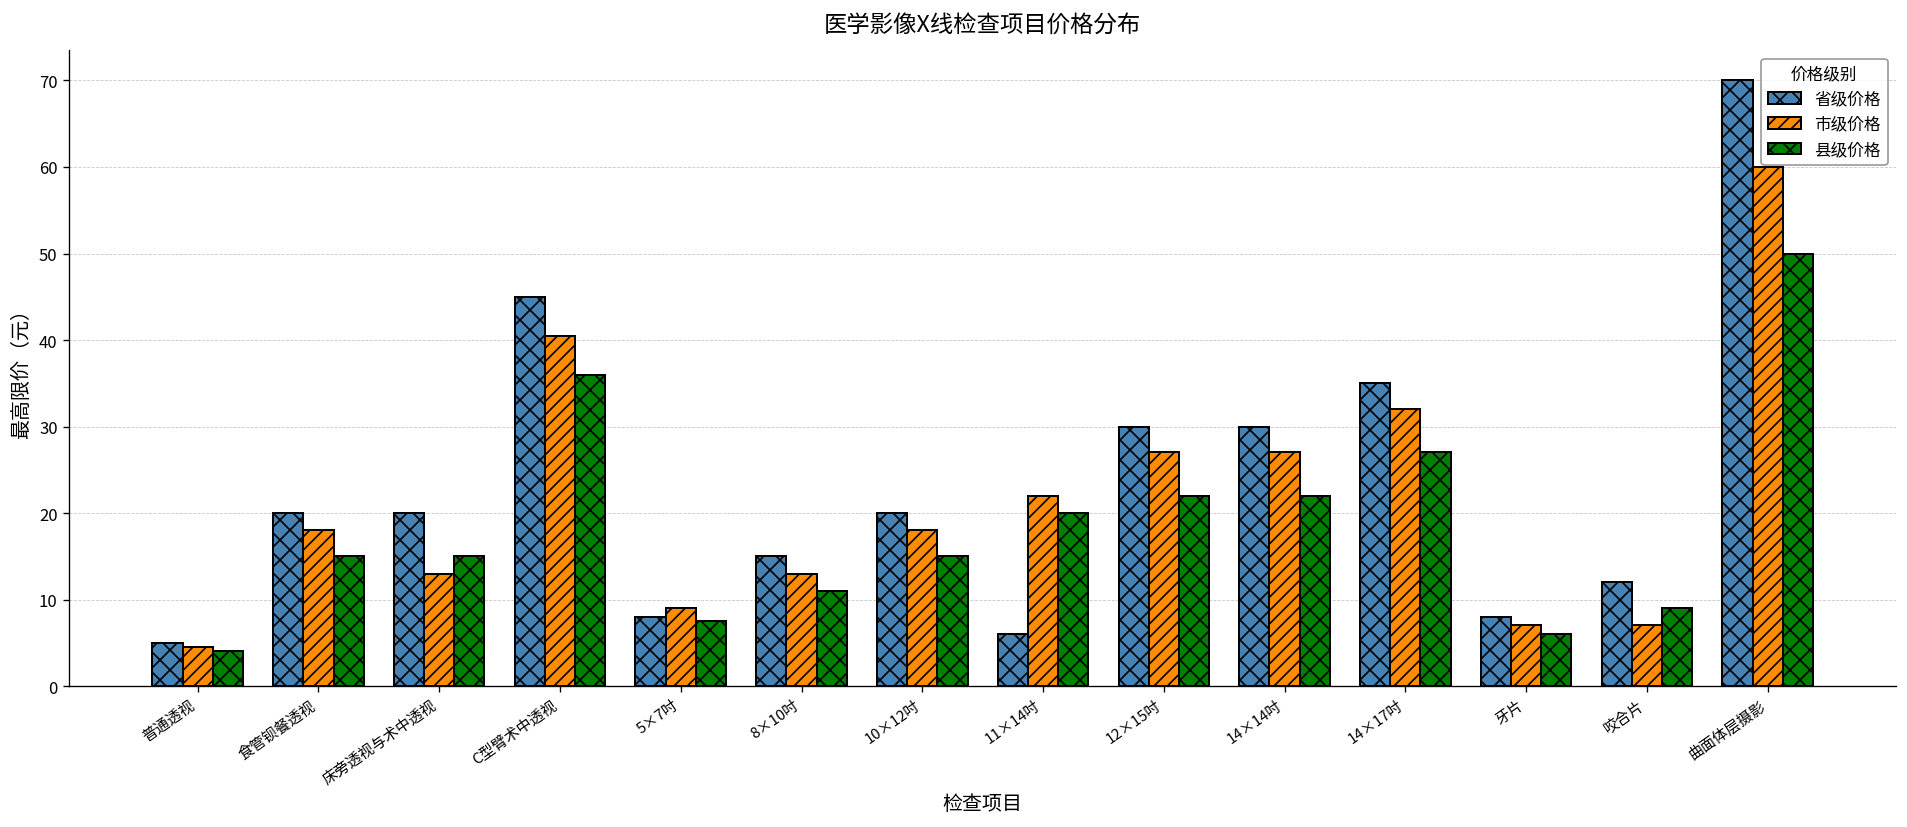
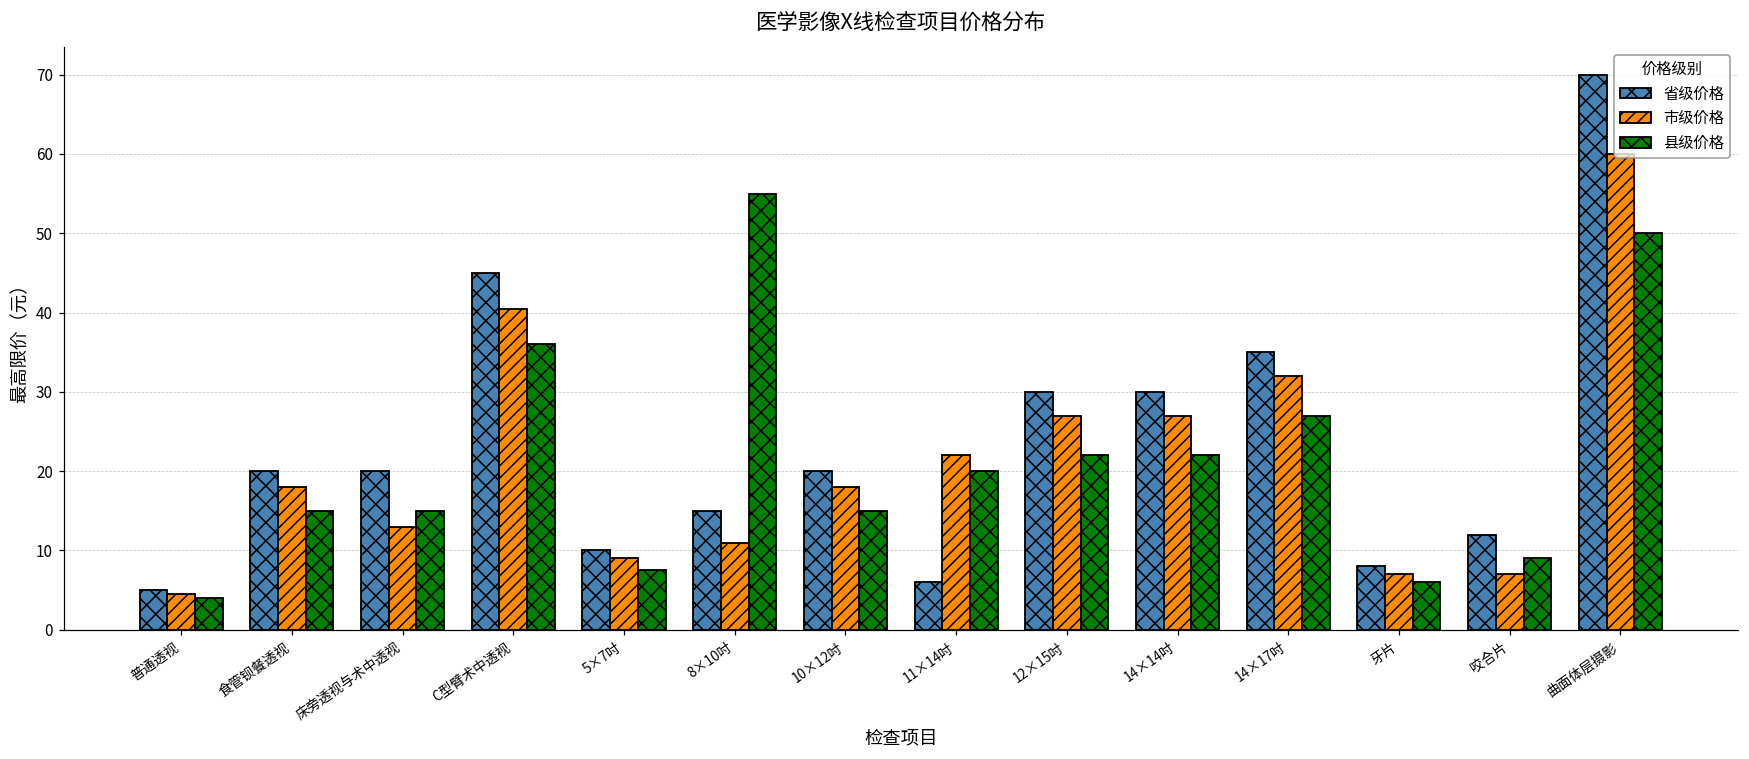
省级价格, 5×7吋: 8 -> 10
市级价格, 8×10吋: 13 -> 11
县级价格, 8×10吋: 11 -> 55
